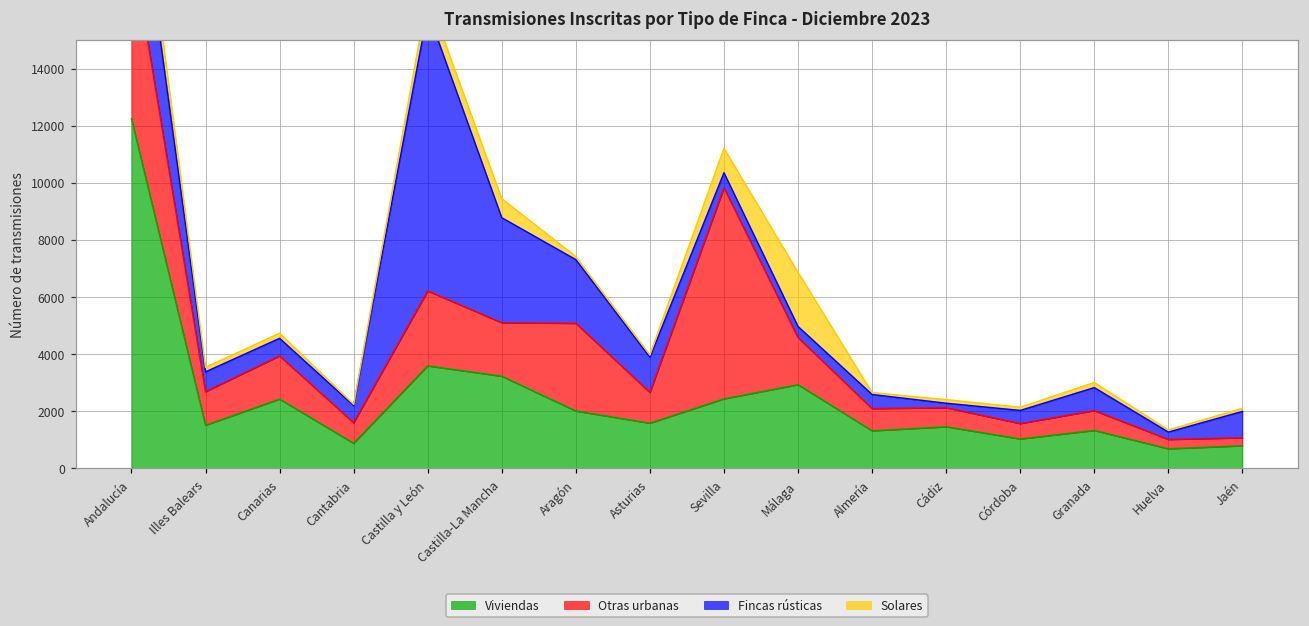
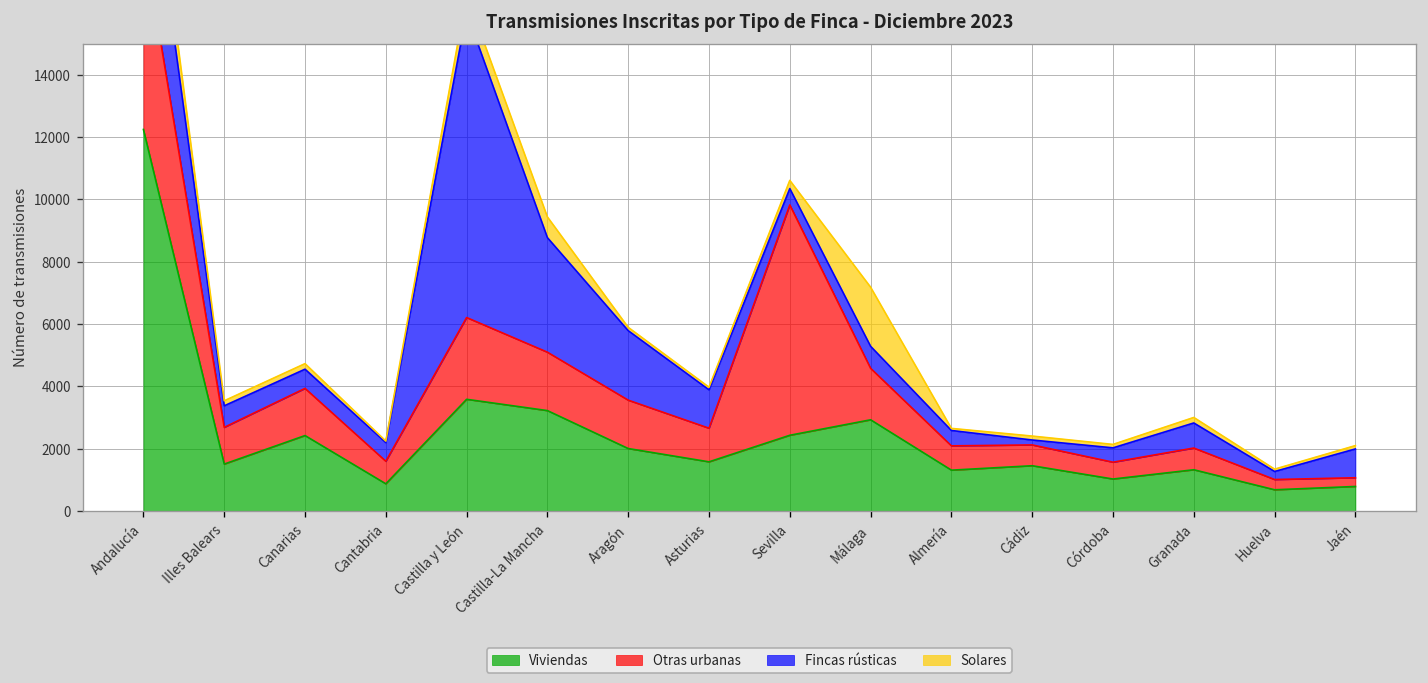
Otras urbanas, Aragón: 3100 -> 1600
Solares, Sevilla: 900 -> 300
Fincas rústicas, Málaga: 400 -> 700
